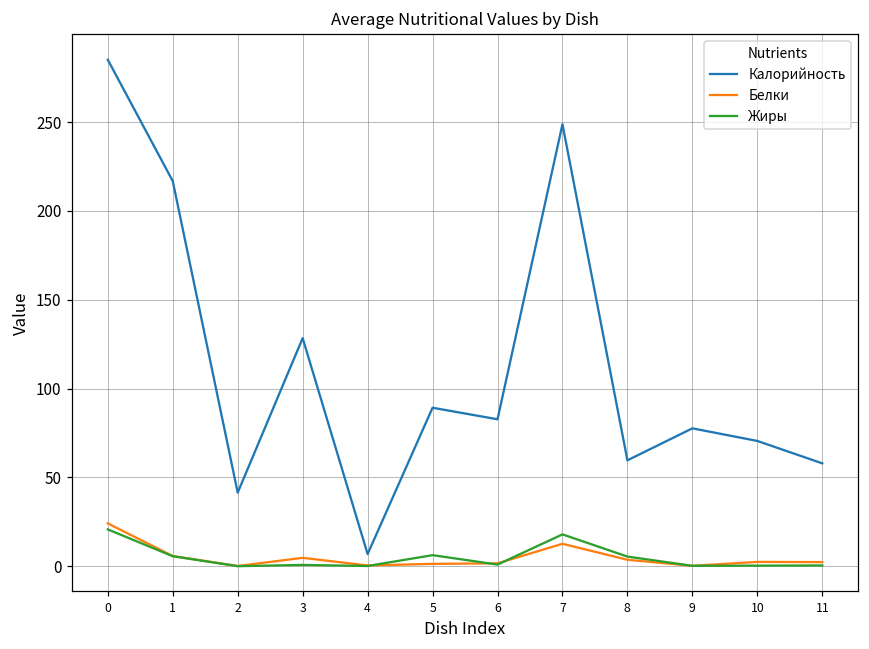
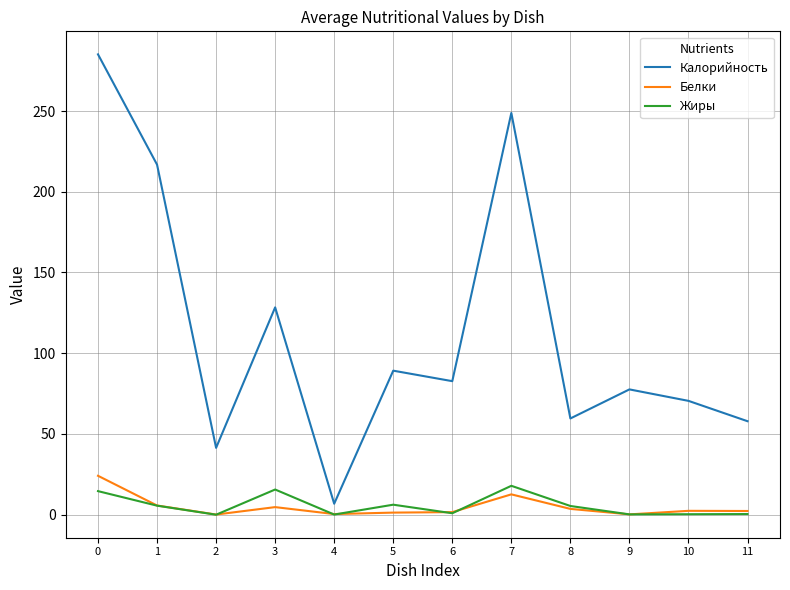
Жиры, 0: 21 -> 15
Жиры, 3: 1 -> 16
